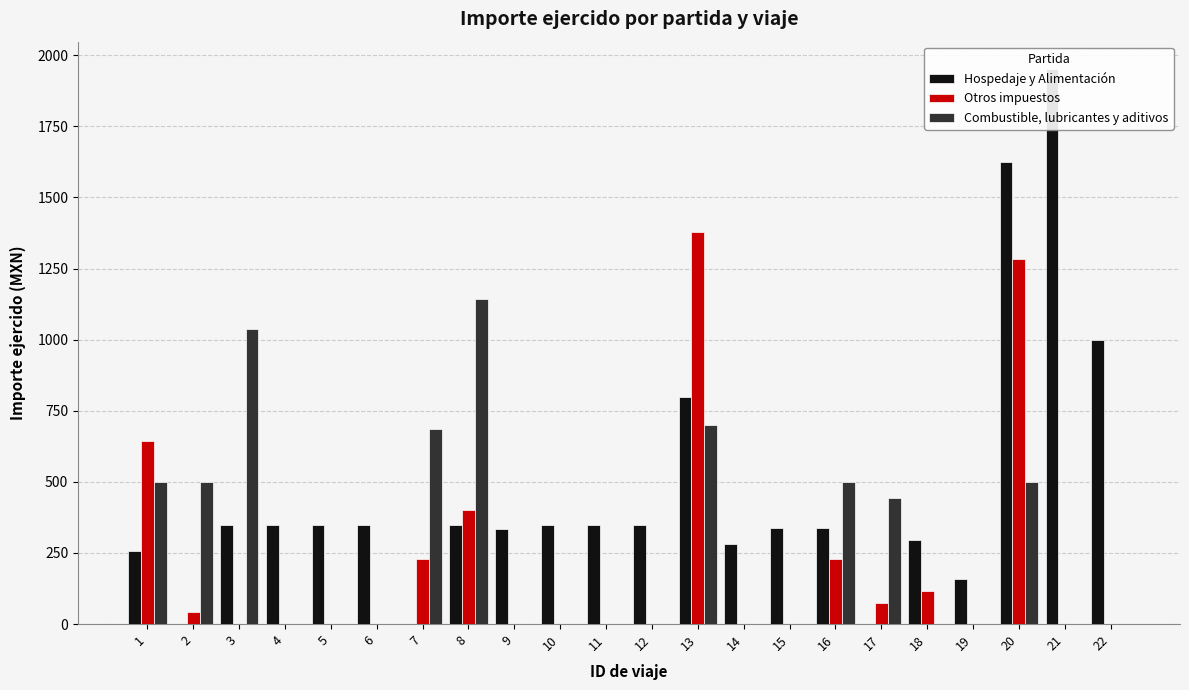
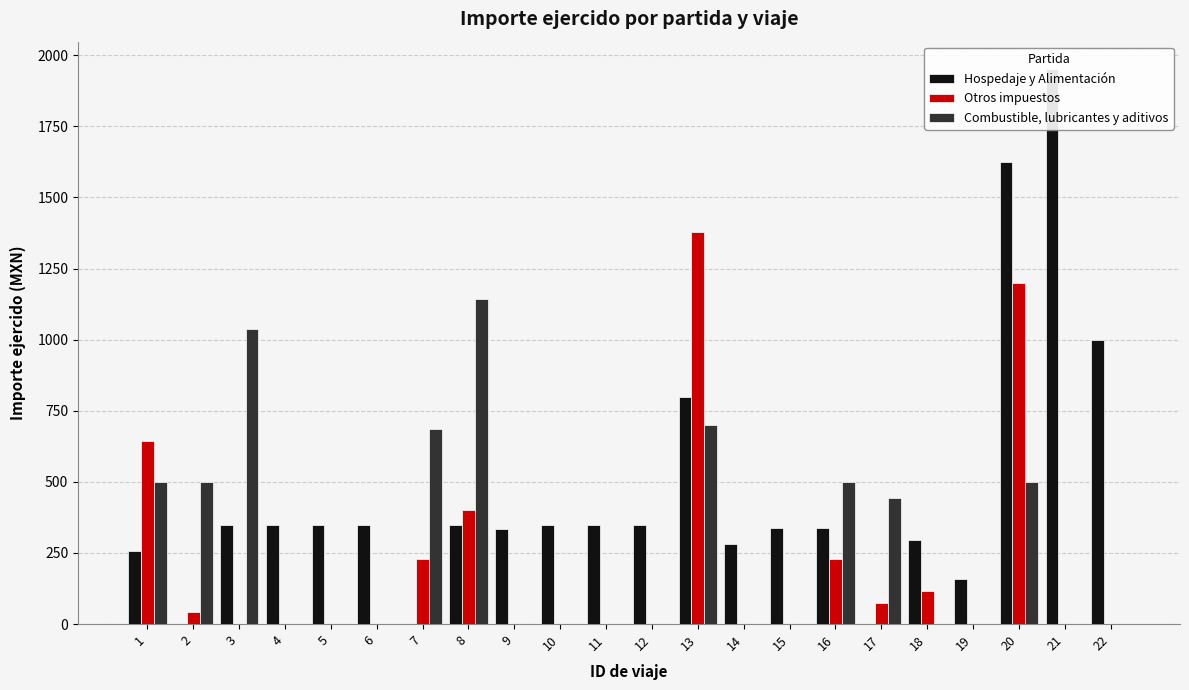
Otros impuestos, 20: 1280 -> 1200
